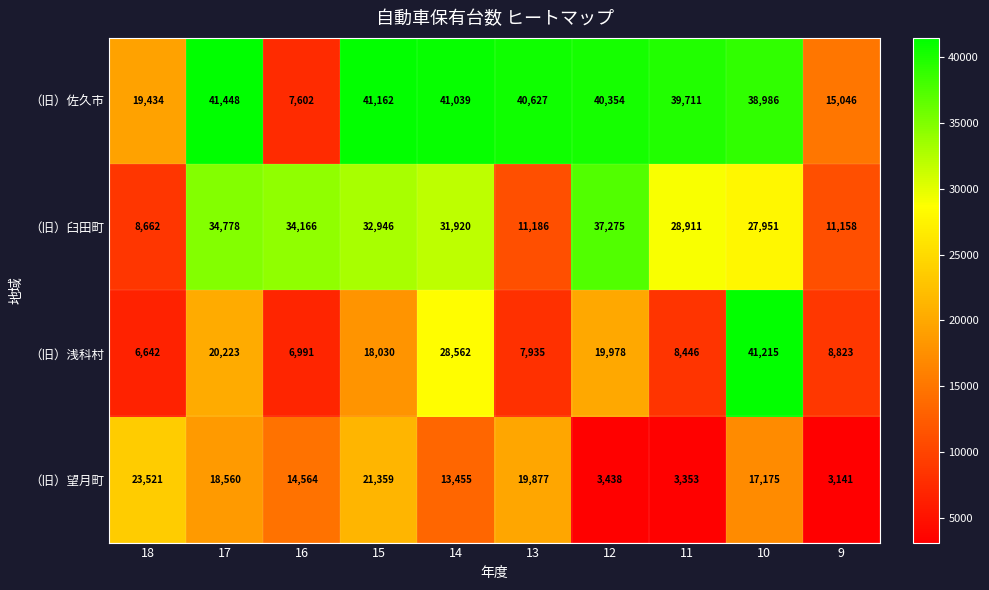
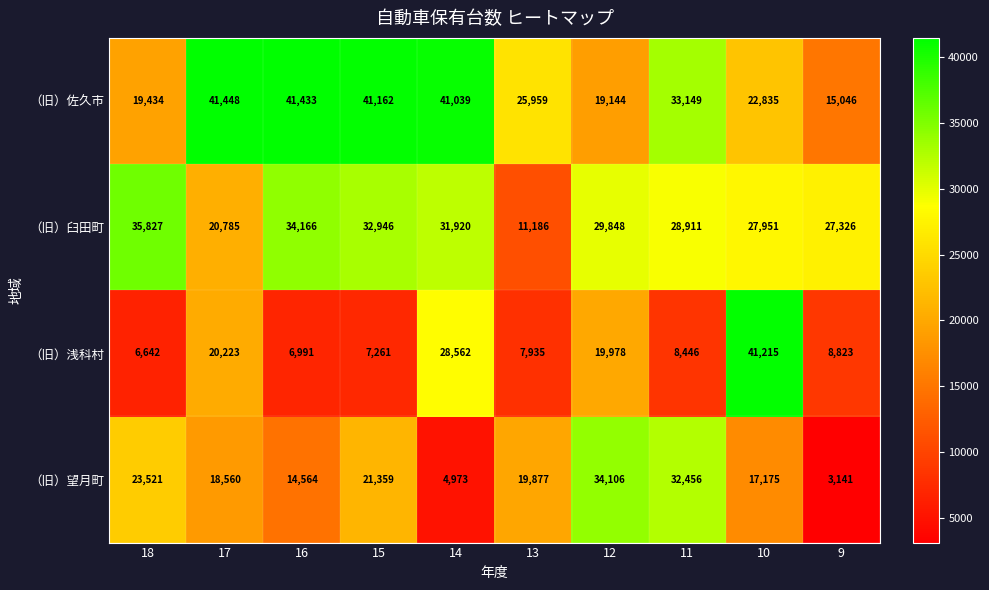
（旧）佐久市, 16: 7,602 -> 41,433
（旧）佐久市, 13: 40,627 -> 25,959
（旧）佐久市, 12: 40,354 -> 19,144
（旧）佐久市, 11: 39,711 -> 33,149
（旧）佐久市, 10: 38,986 -> 22,835
（旧）臼田町, 18: 8,662 -> 35,827
（旧）臼田町, 17: 34,778 -> 20,785
（旧）臼田町, 12: 37,275 -> 29,848
（旧）臼田町, 9: 11,158 -> 27,326
（旧）浅科村, 15: 18,030 -> 7,261
（旧）望月町, 14: 13,455 -> 4,973
（旧）望月町, 12: 3,438 -> 34,106
（旧）望月町, 11: 3,353 -> 32,456
